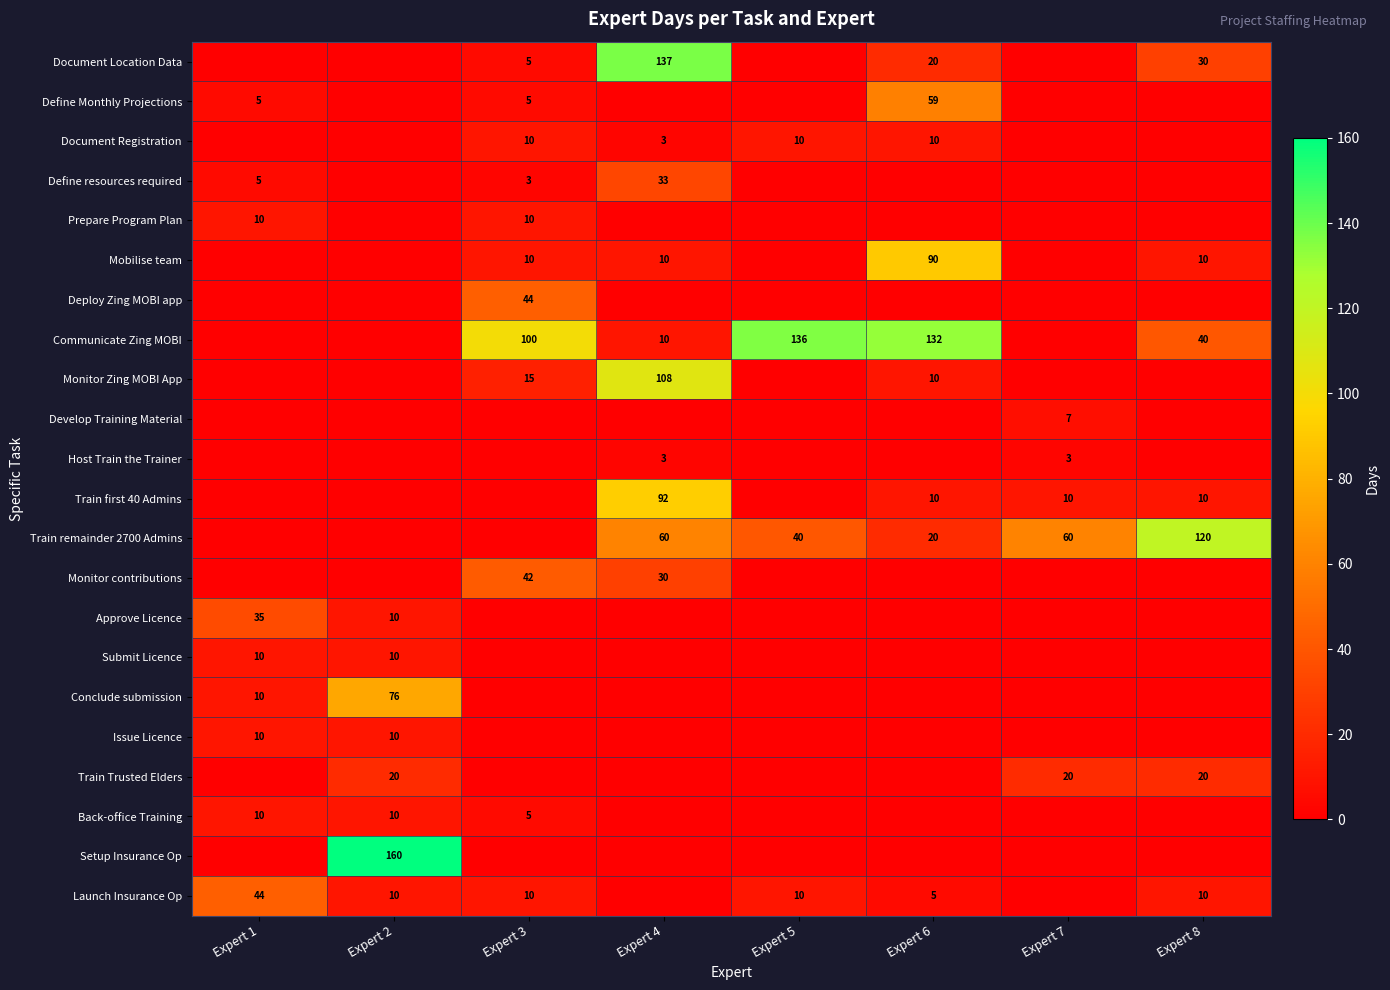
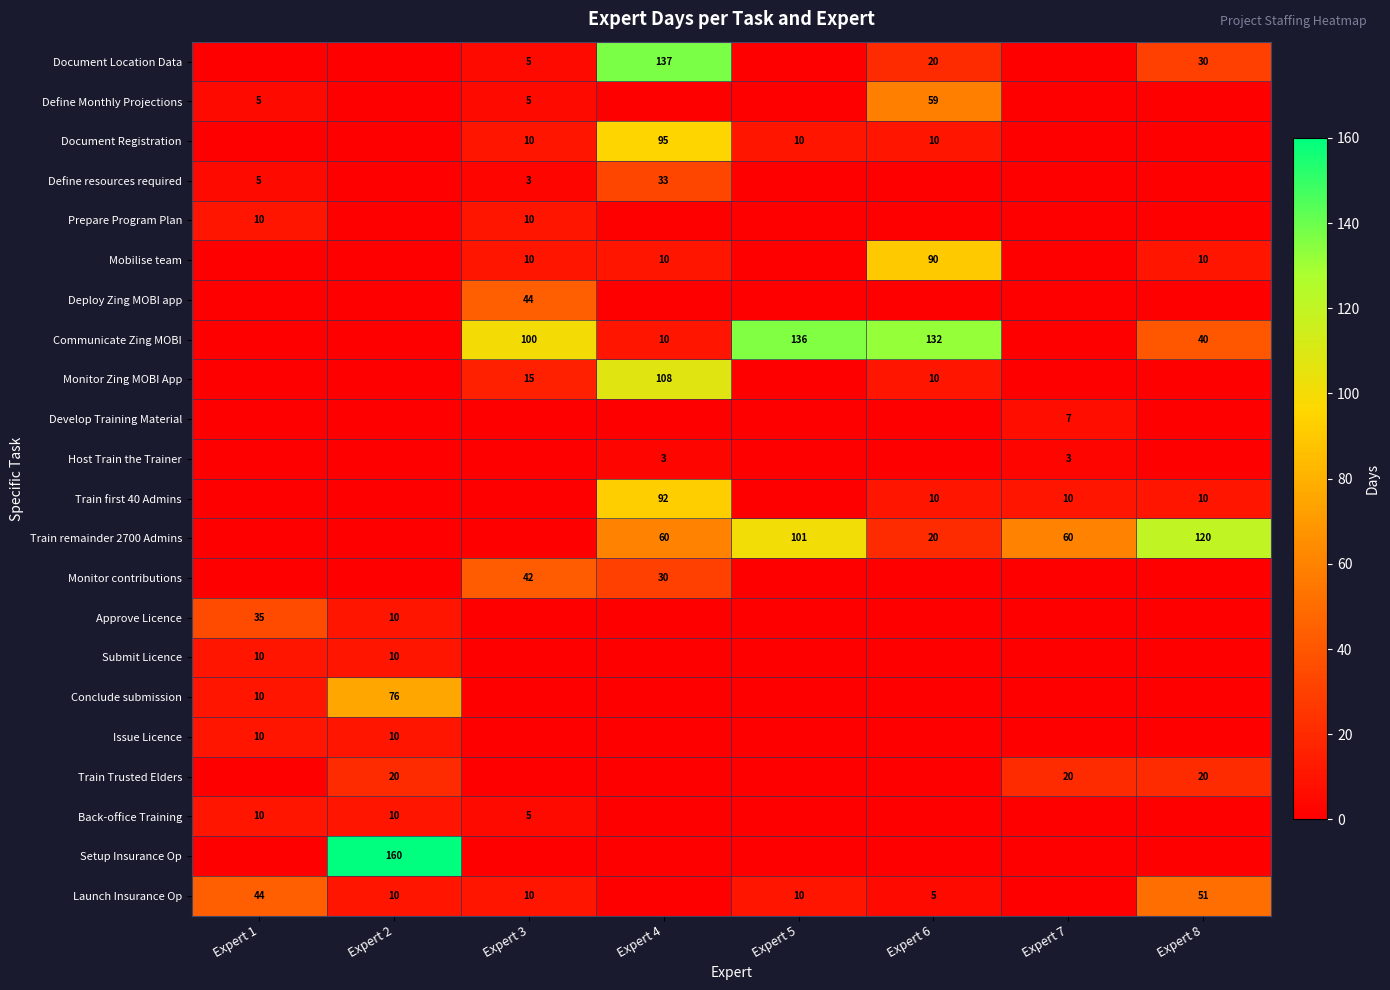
Document Registration, Expert 4: 3 -> 95
Train remainder 2700 Admins, Expert 5: 40 -> 101
Launch Insurance Op, Expert 8: 10 -> 51
